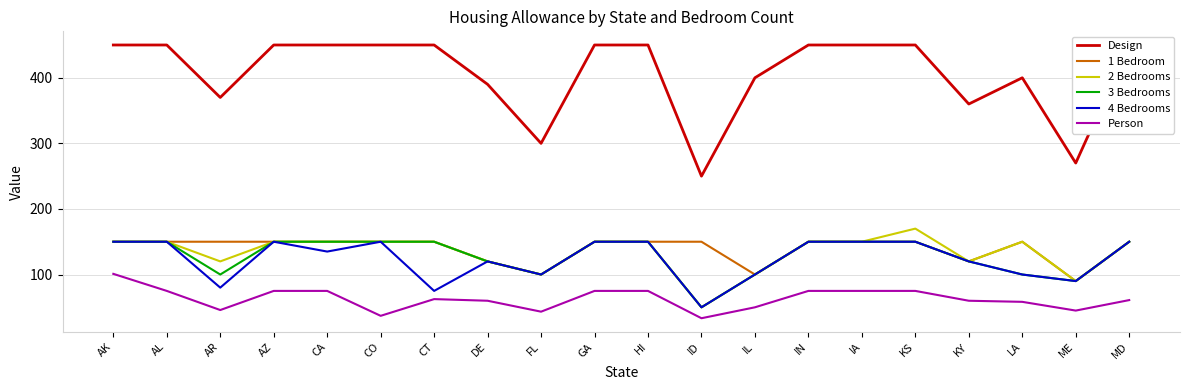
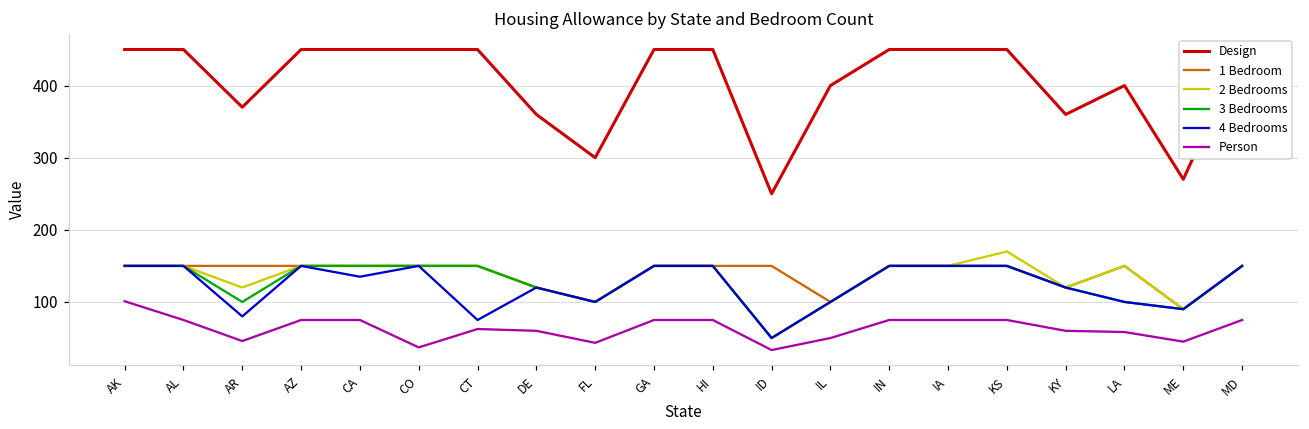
Design, DE: 390 -> 360
Person, MD: 60 -> 80
